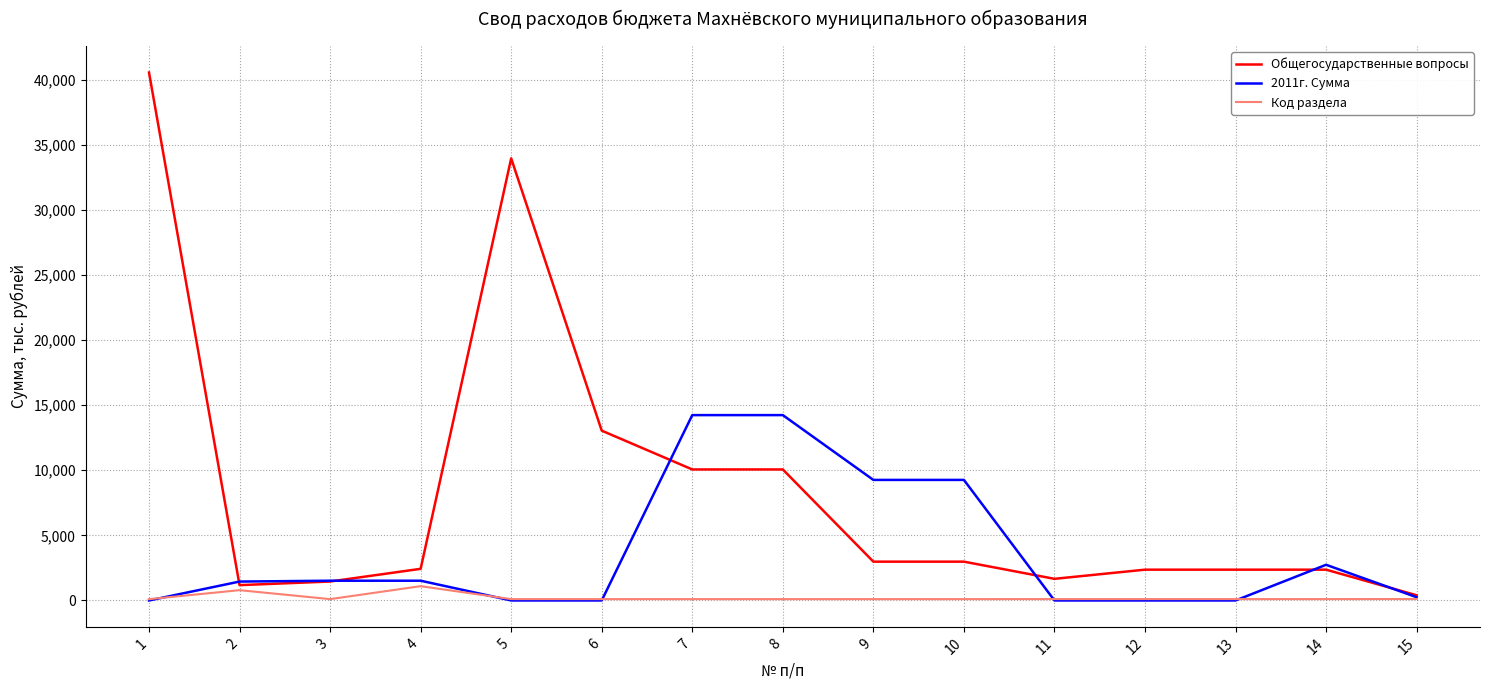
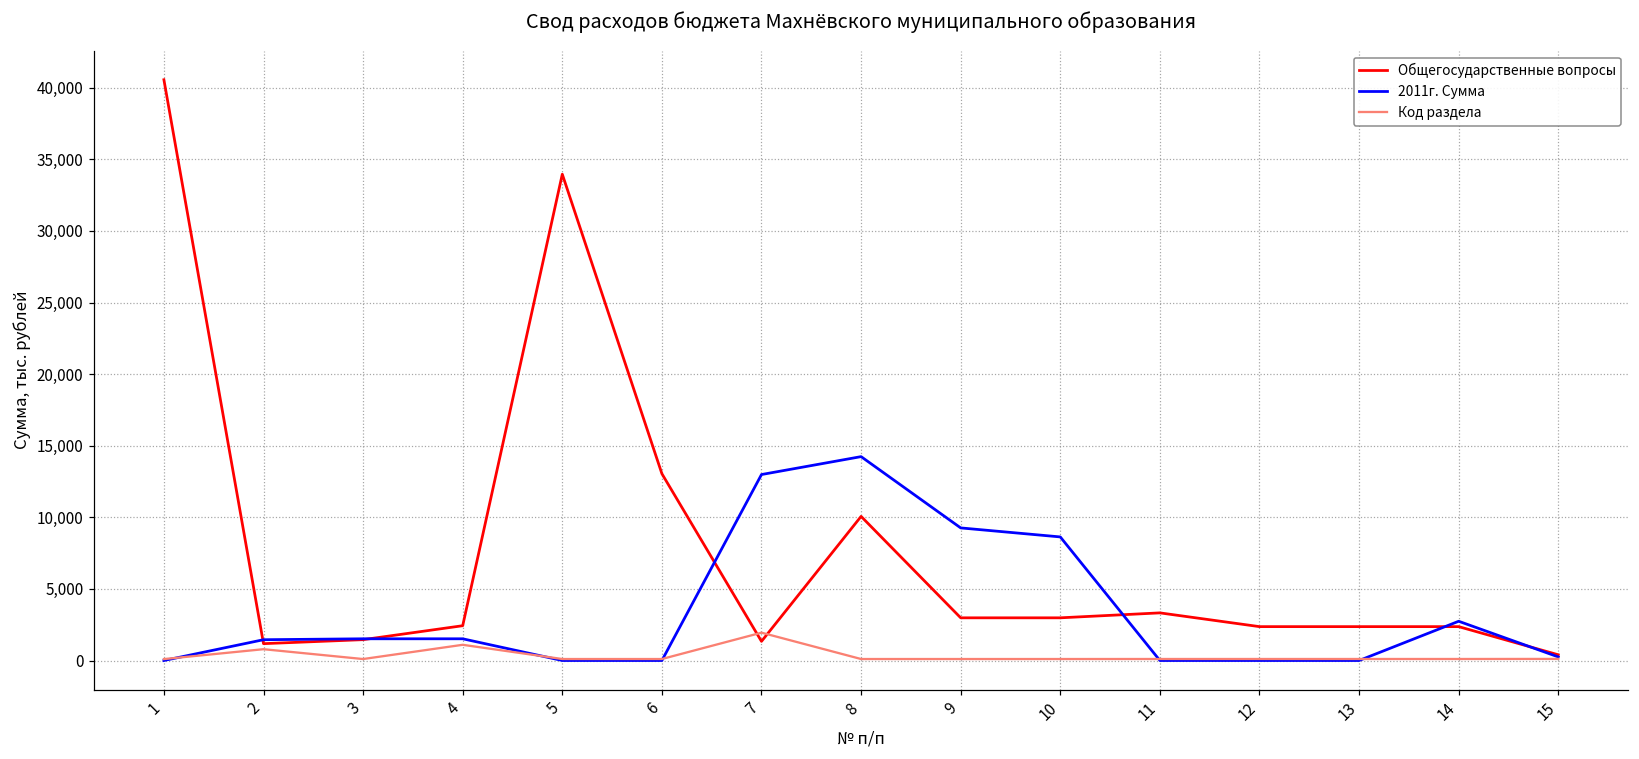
Общегосударственные вопросы, 7: 10,100 -> 1,300
2011г. Сумма, 7: 14,200 -> 13,000
Код раздела, 7: 100 -> 1,900
2011г. Сумма, 10: 9,300 -> 8,600
Общегосударственные вопросы, 11: 1,700 -> 3,300
